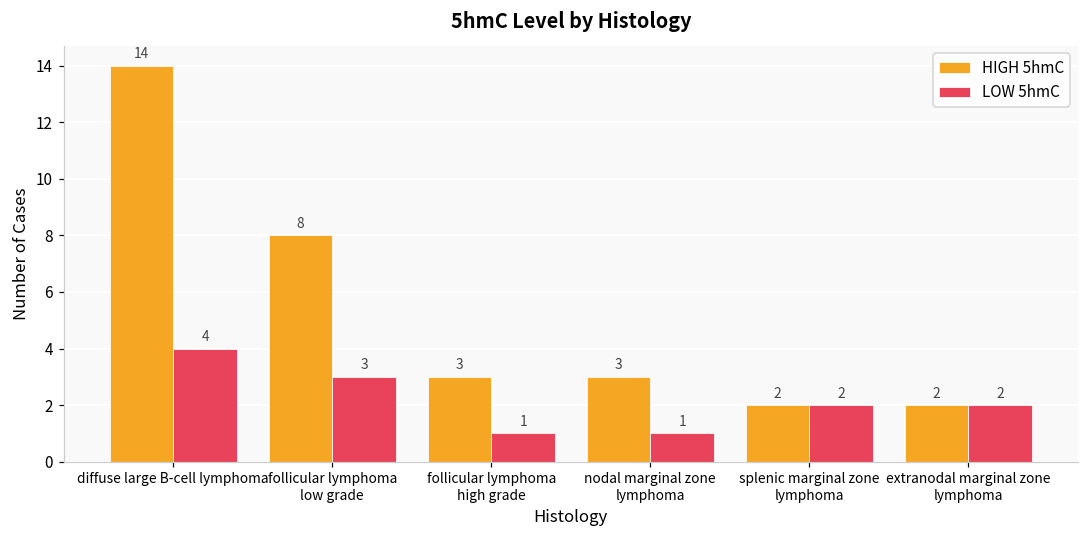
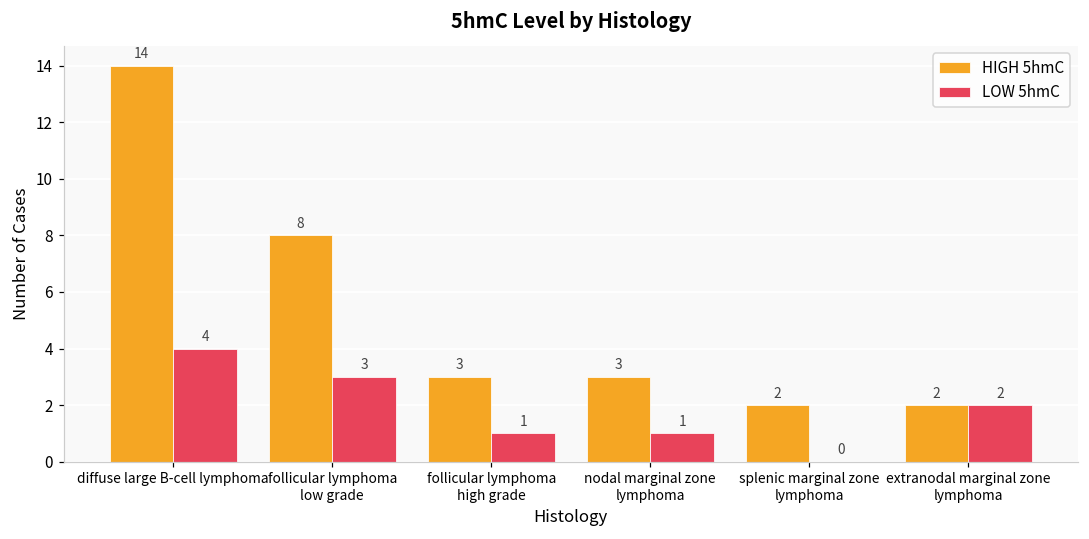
LOW 5hmC, splenic marginal zone lymphoma: 2 -> 0
